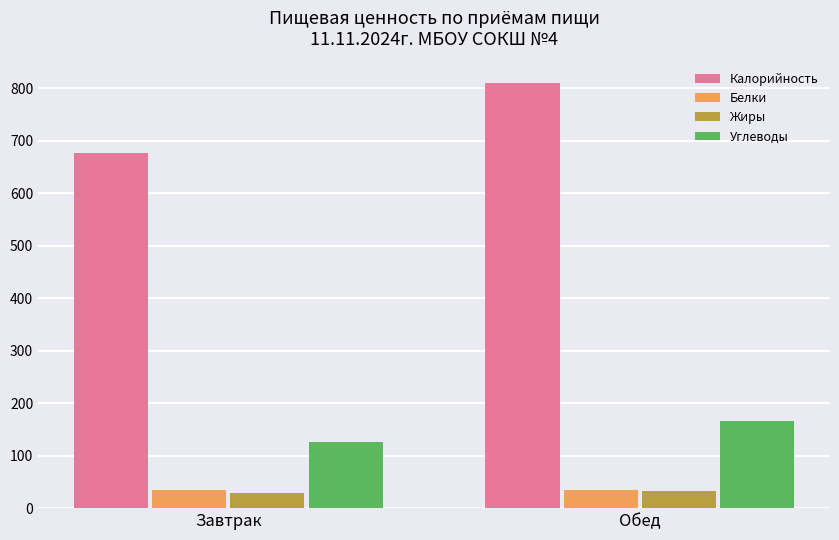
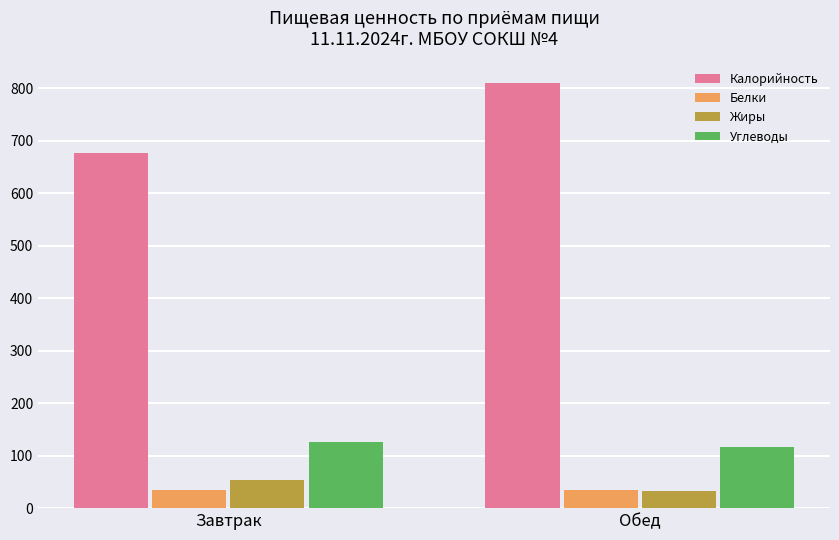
Жиры, Завтрак: 30 -> 50
Углеводы, Обед: 170 -> 120
